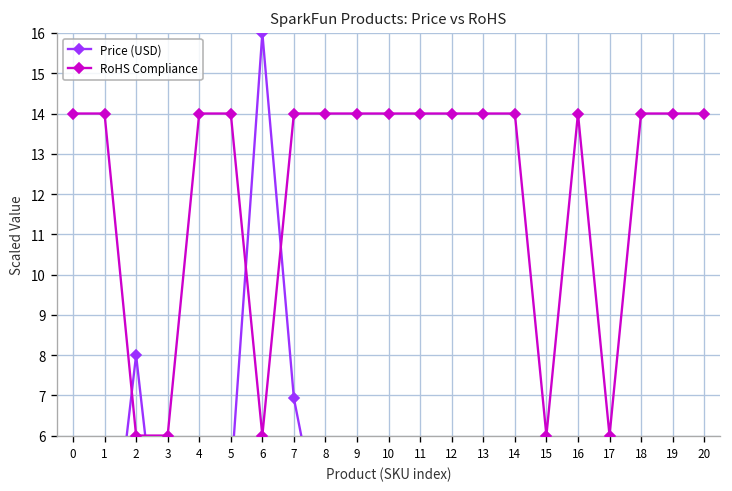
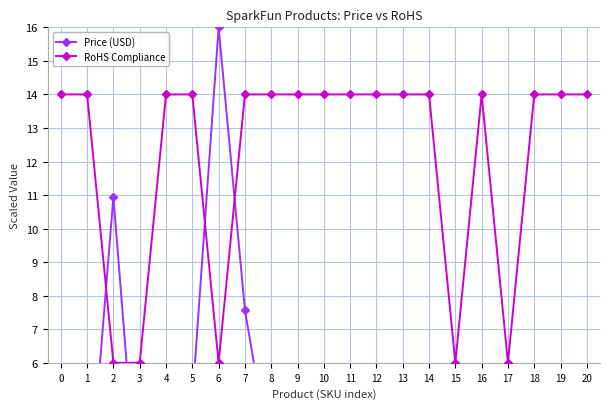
Price (USD), 2: 8.0 -> 10.9
Price (USD), 7: 6.9 -> 7.6
